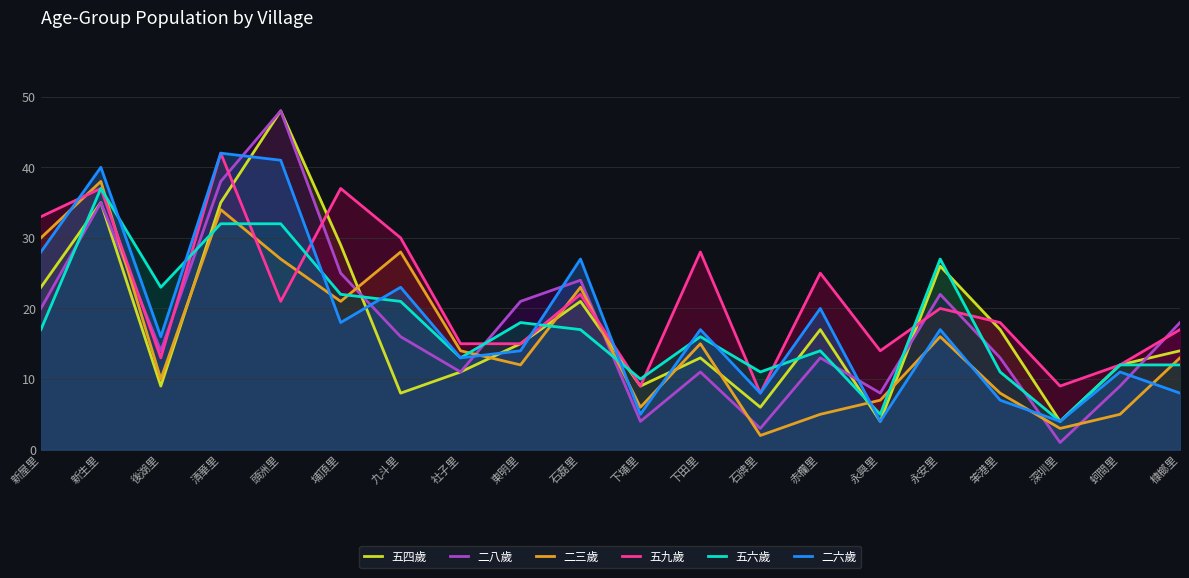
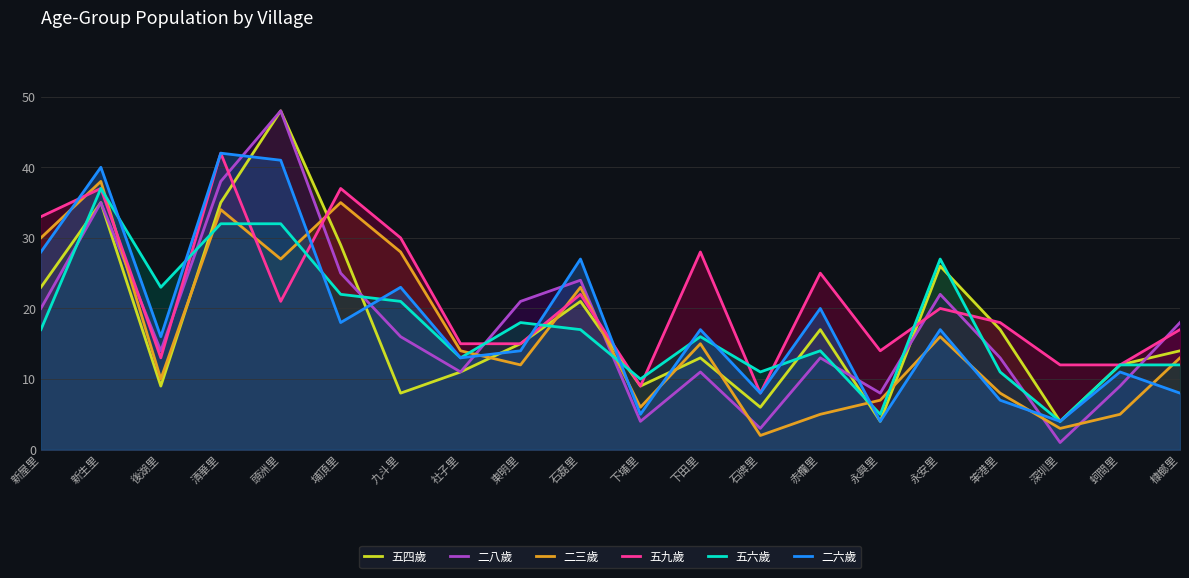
二三歲, 埔頂里: 21 -> 35
五九歲, 深圳里: 9 -> 12
